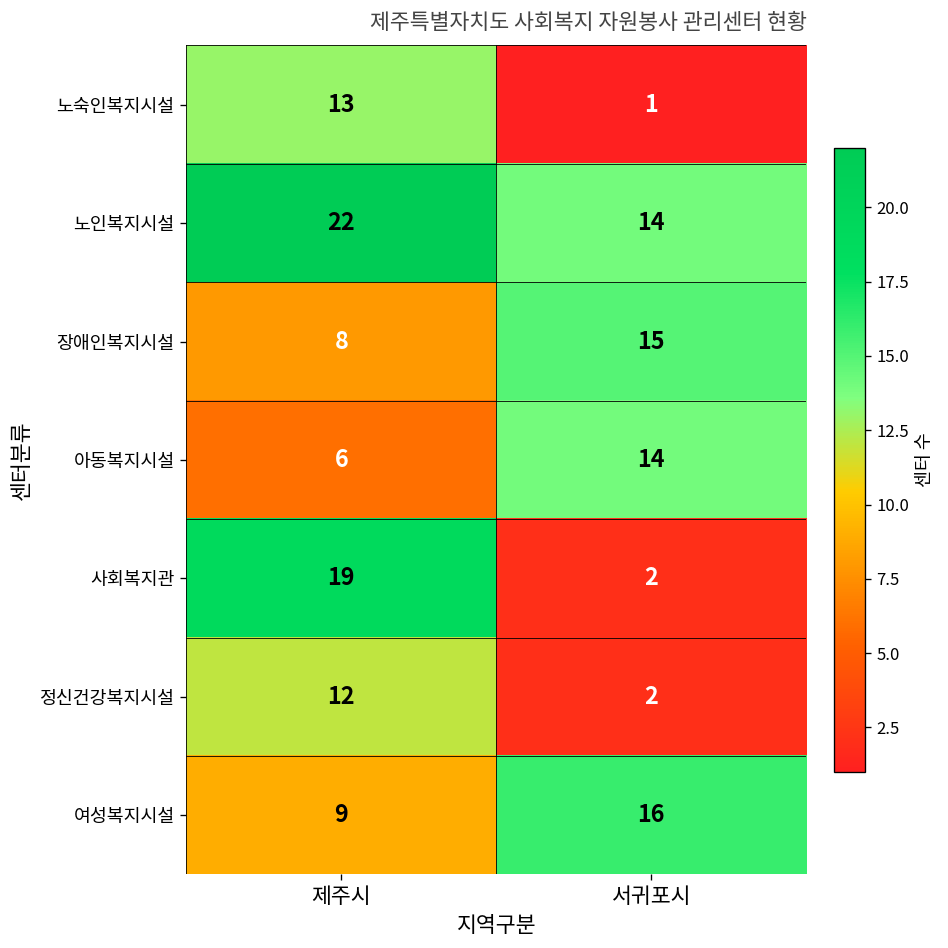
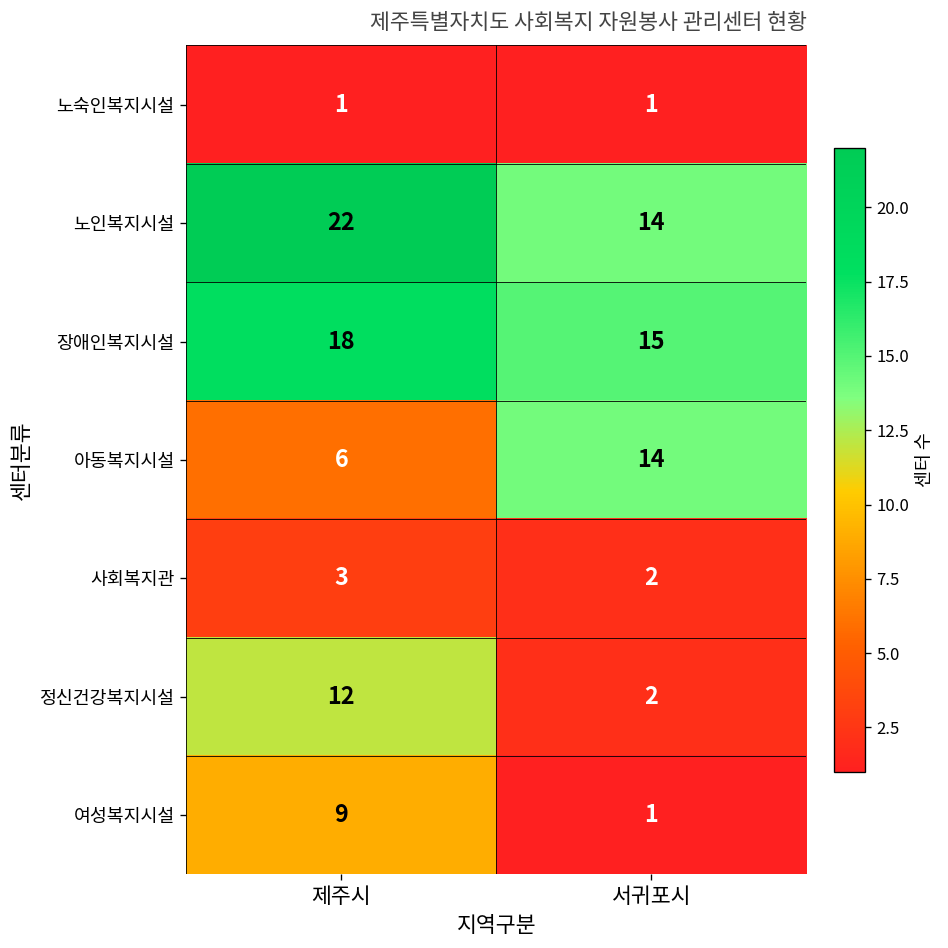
노숙인복지시설, 제주시: 13 -> 1
장애인복지시설, 제주시: 8 -> 18
사회복지관, 제주시: 19 -> 3
여성복지시설, 서귀포시: 16 -> 1
